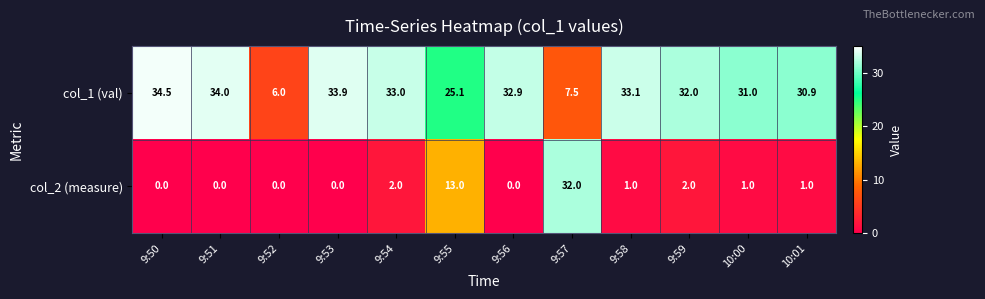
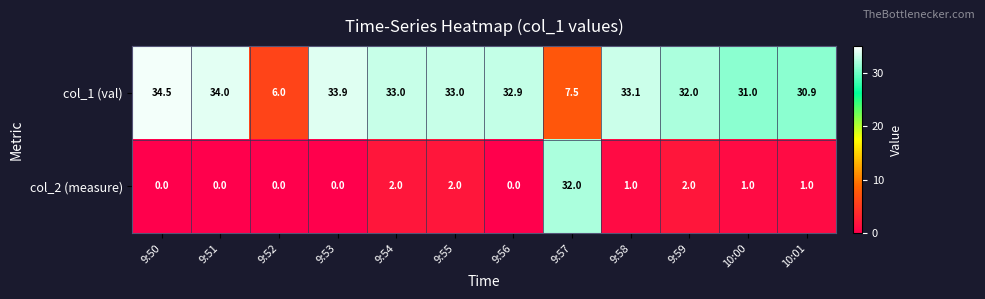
col_1 (val), 9:55: 25.1 -> 33.0
col_2 (measure), 9:55: 13.0 -> 2.0
